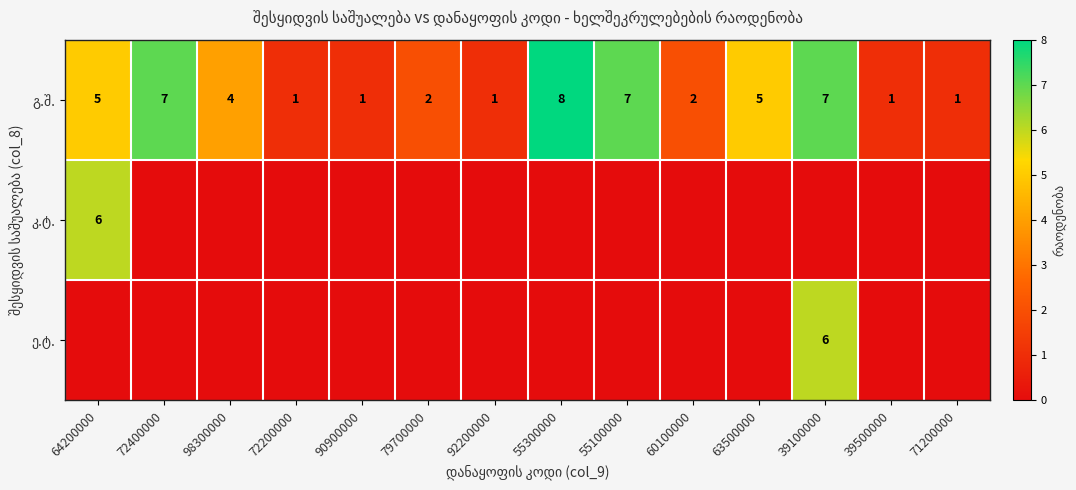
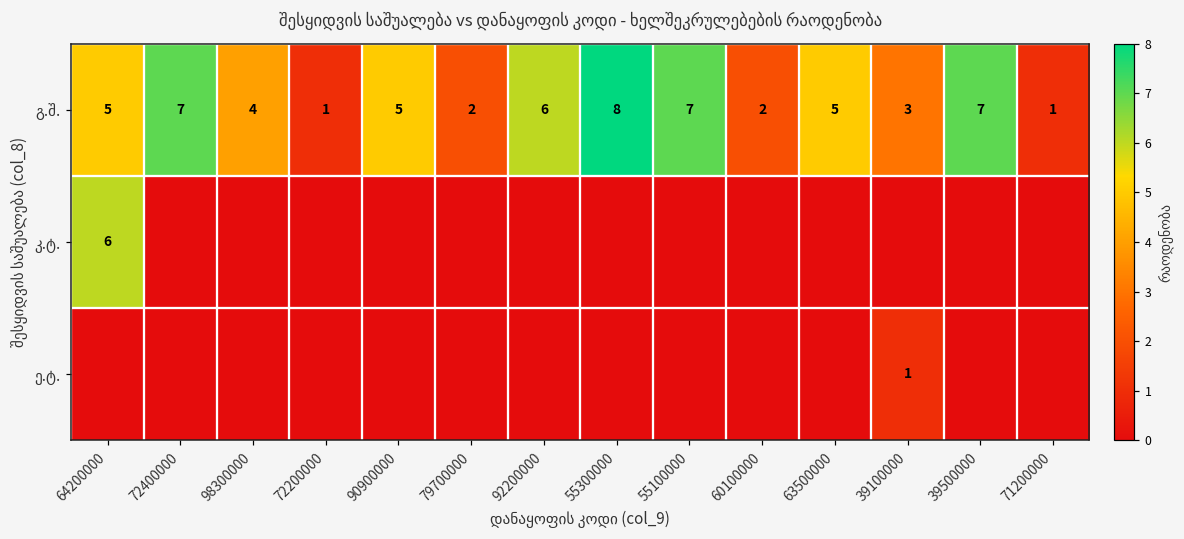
გ.შ., 90900000: 1 -> 5
გ.შ., 92200000: 1 -> 6
გ.შ., 39100000: 7 -> 3
გ.შ., 39500000: 1 -> 7
ე.ტ., 39100000: 6 -> 1
